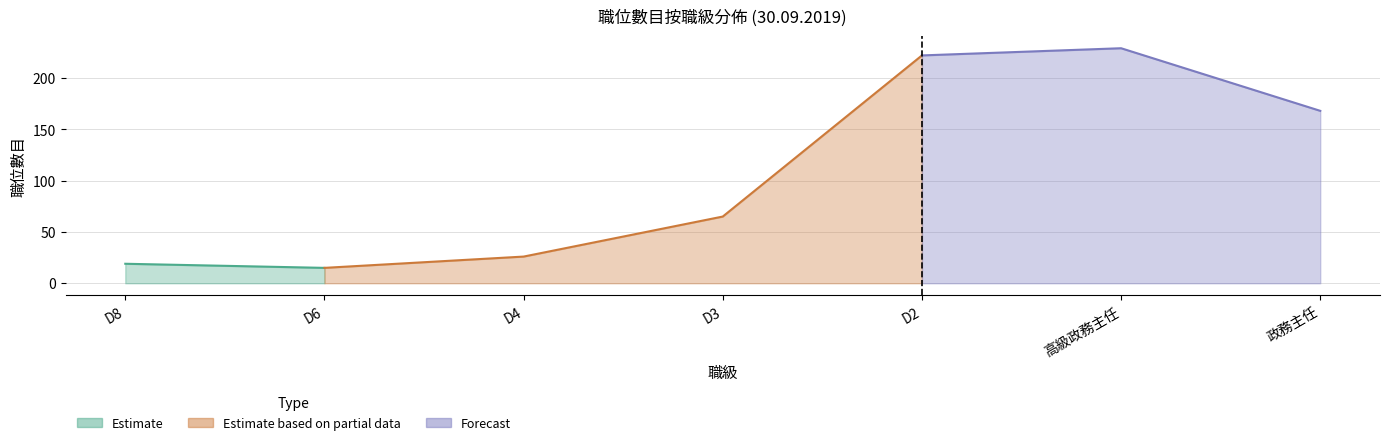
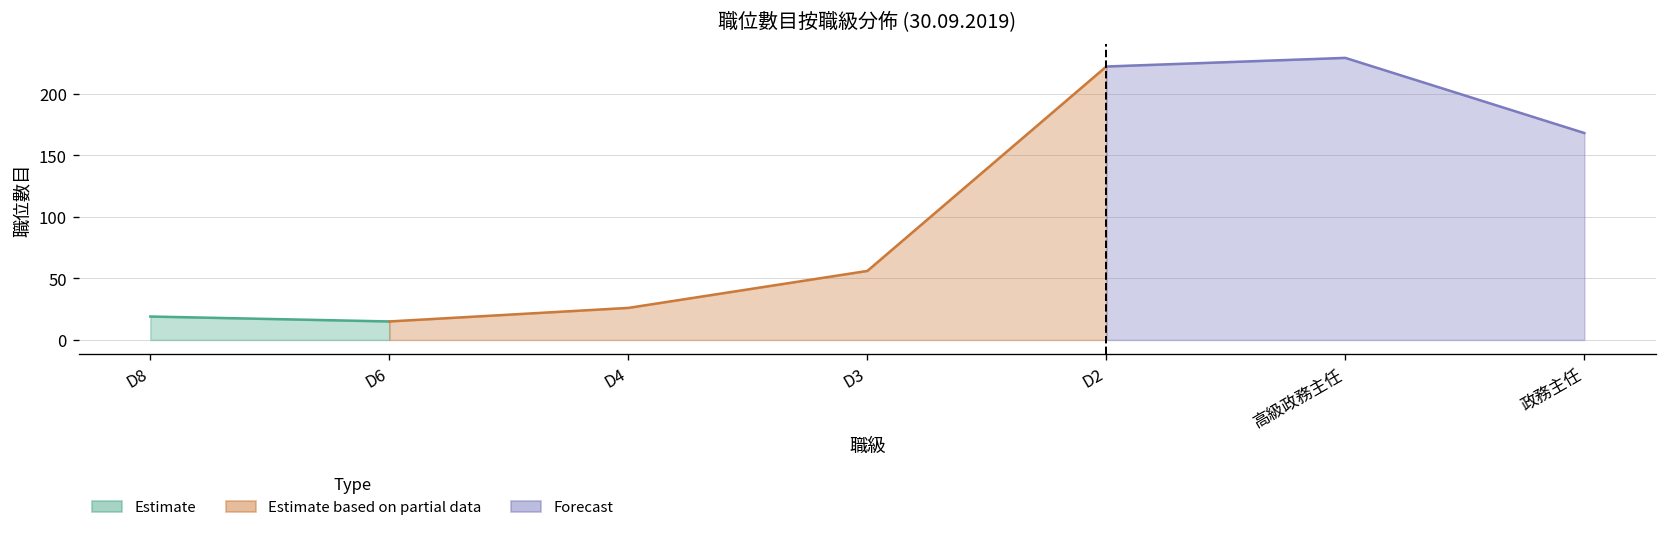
Estimate based on partial data, D3: 65 -> 56
